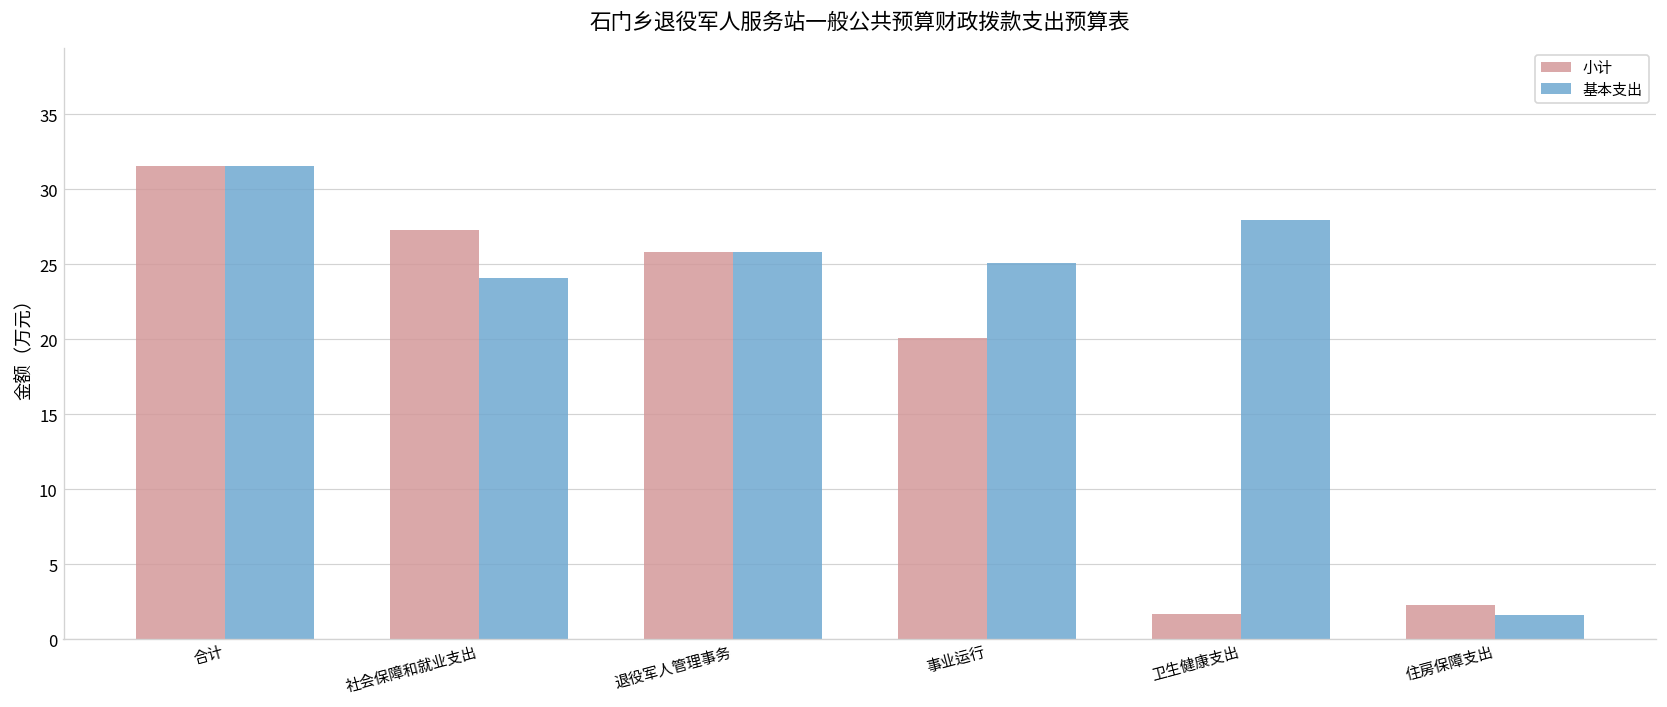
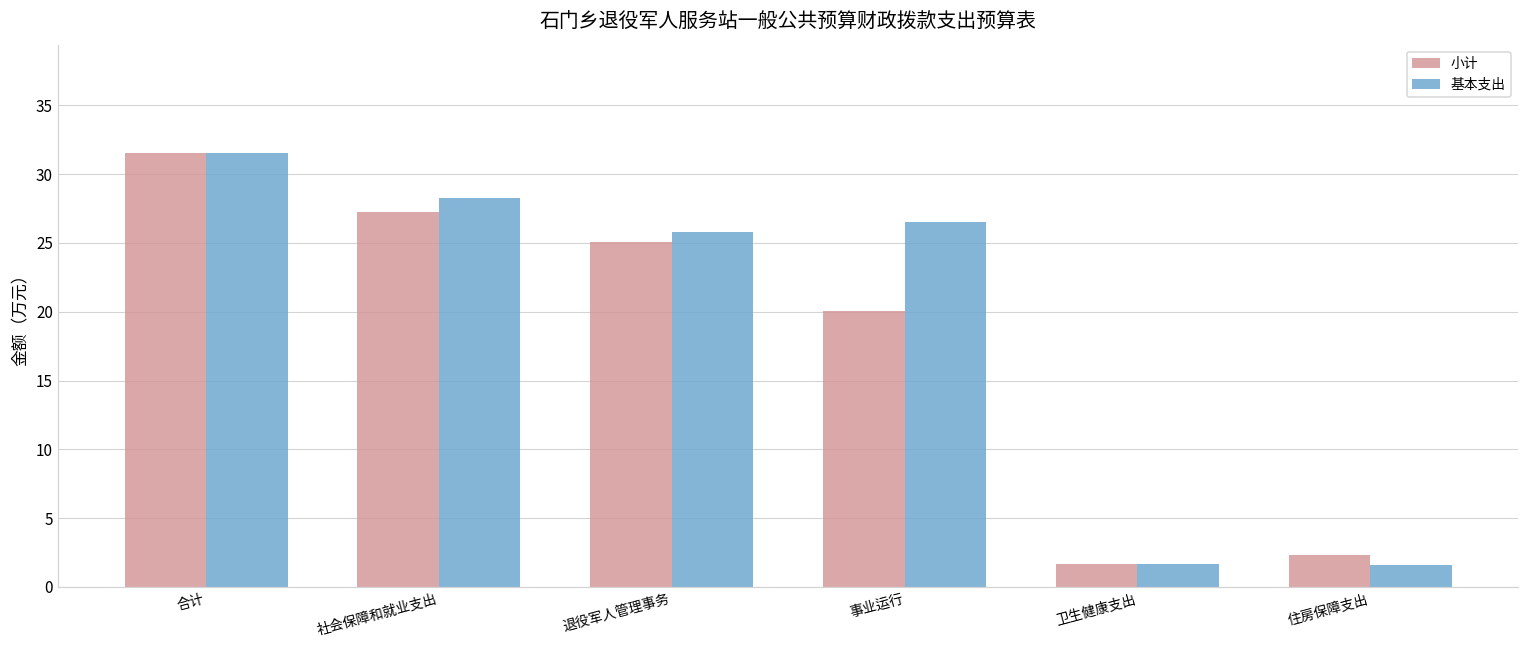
基本支出, 社会保障和就业支出: 24.1 -> 28.3
小计, 退役军人管理事务: 25.8 -> 25.1
基本支出, 事业运行: 25.1 -> 26.5
基本支出, 卫生健康支出: 27.9 -> 1.7
